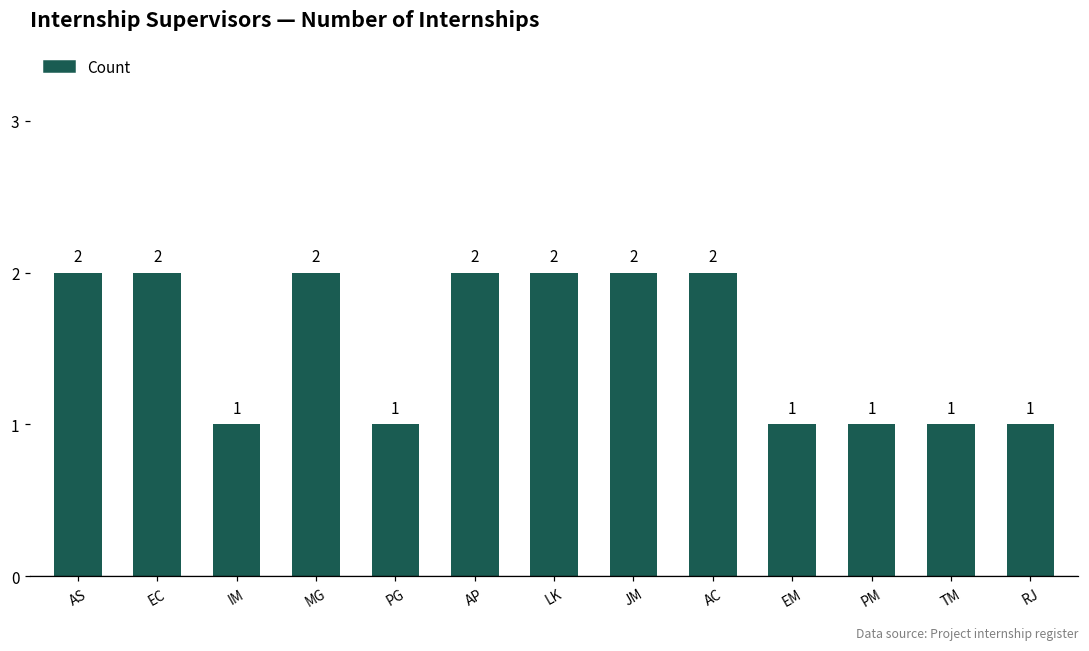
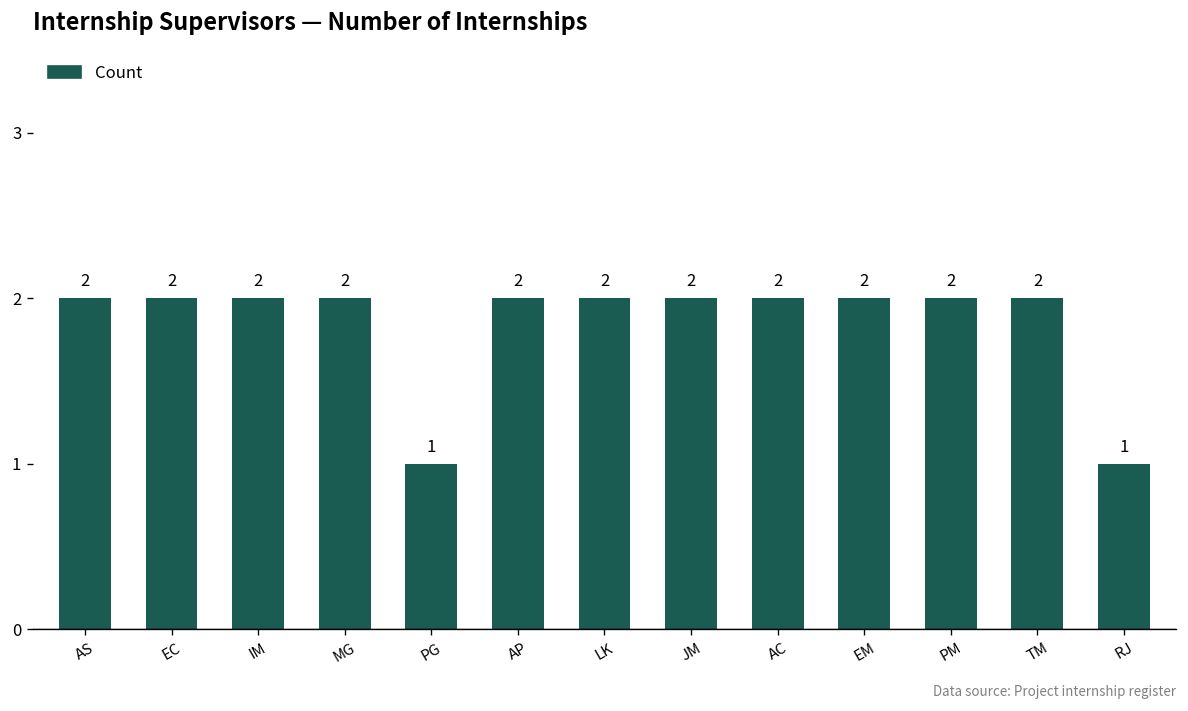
IM: 1 -> 2
EM: 1 -> 2
PM: 1 -> 2
TM: 1 -> 2
